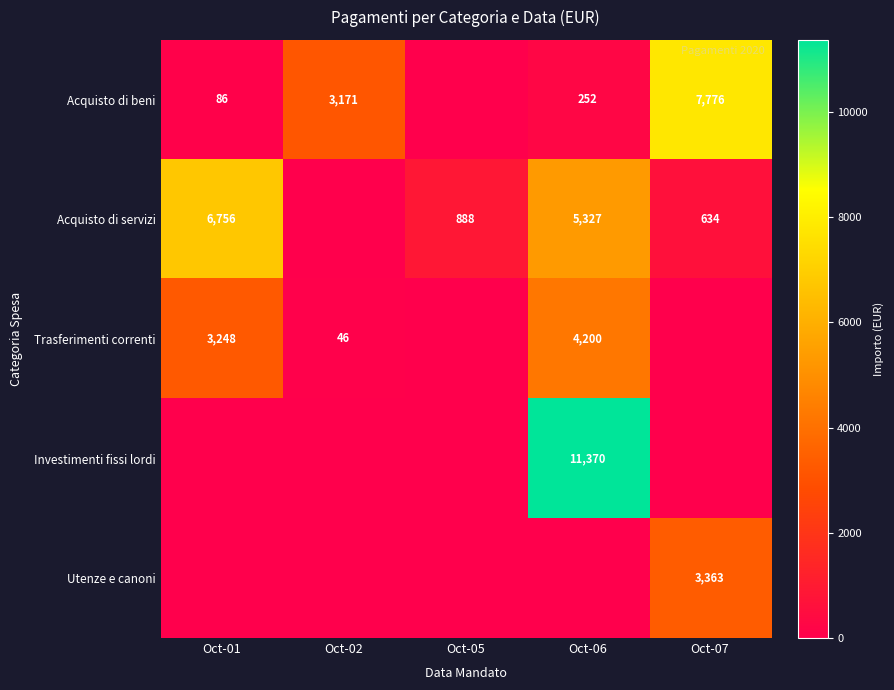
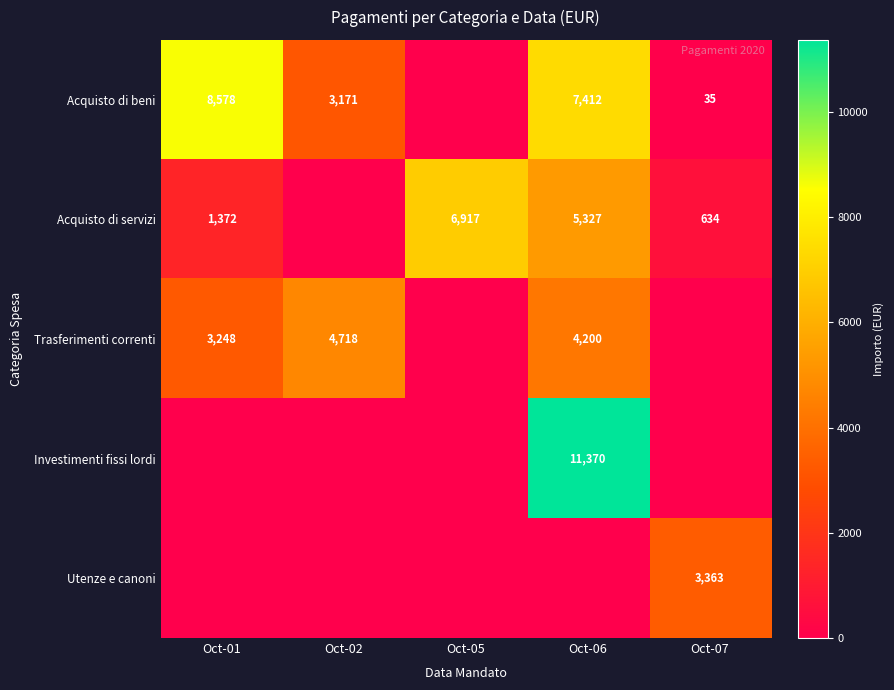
Acquisto di beni, Oct-01: 86 -> 8,578
Acquisto di beni, Oct-06: 252 -> 7,412
Acquisto di beni, Oct-07: 7,776 -> 35
Acquisto di servizi, Oct-01: 6,756 -> 1,372
Acquisto di servizi, Oct-05: 888 -> 6,917
Trasferimenti correnti, Oct-02: 46 -> 4,718
